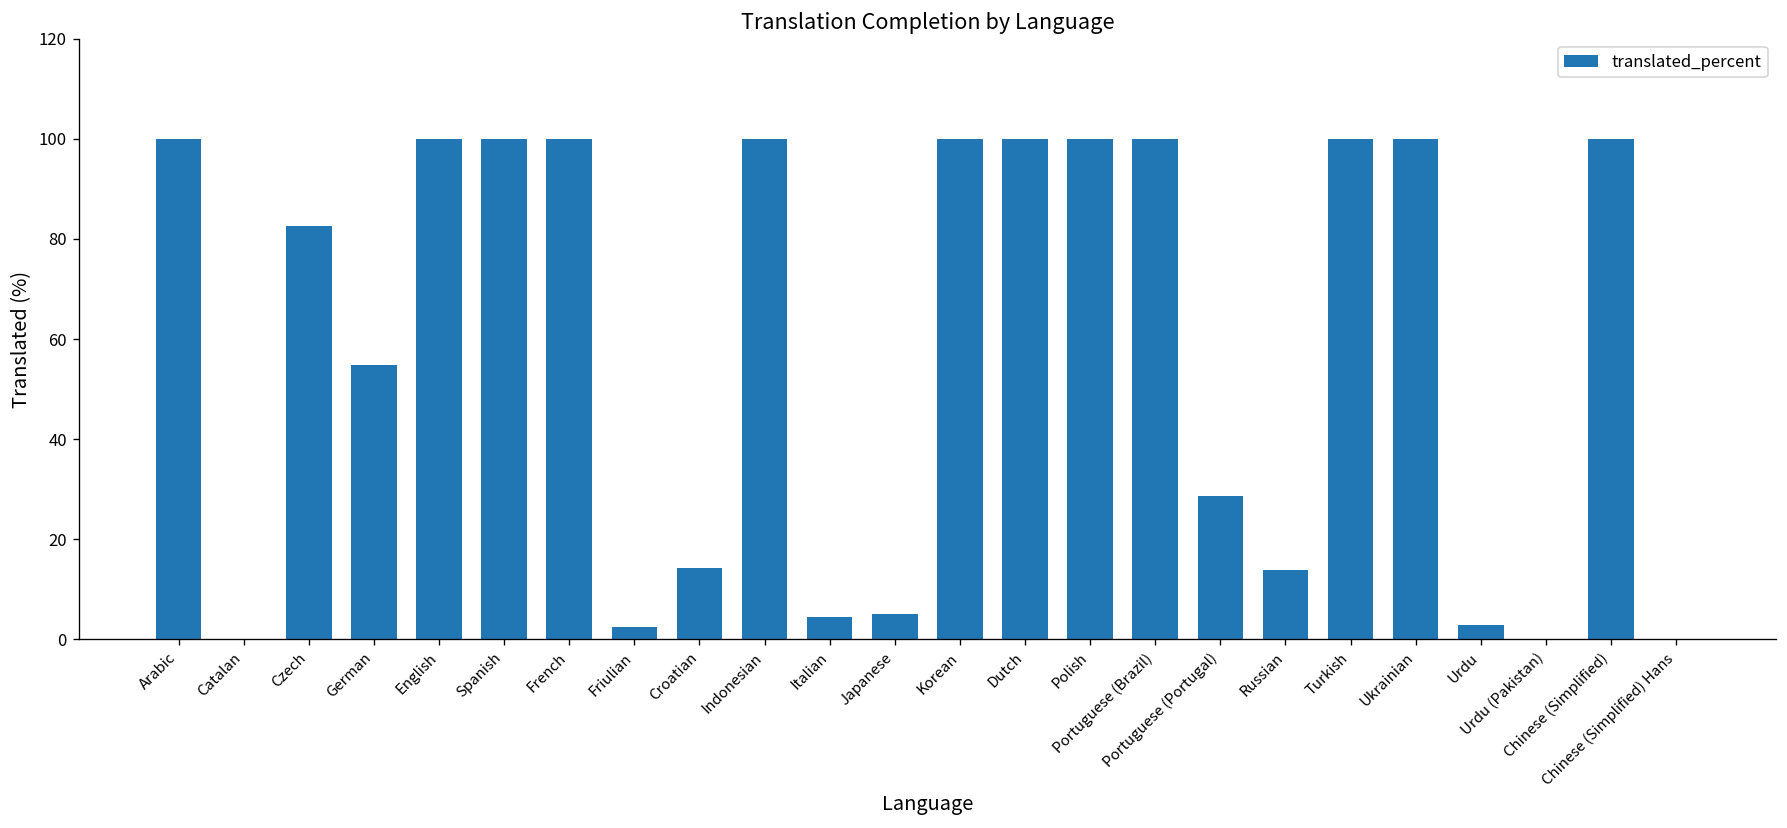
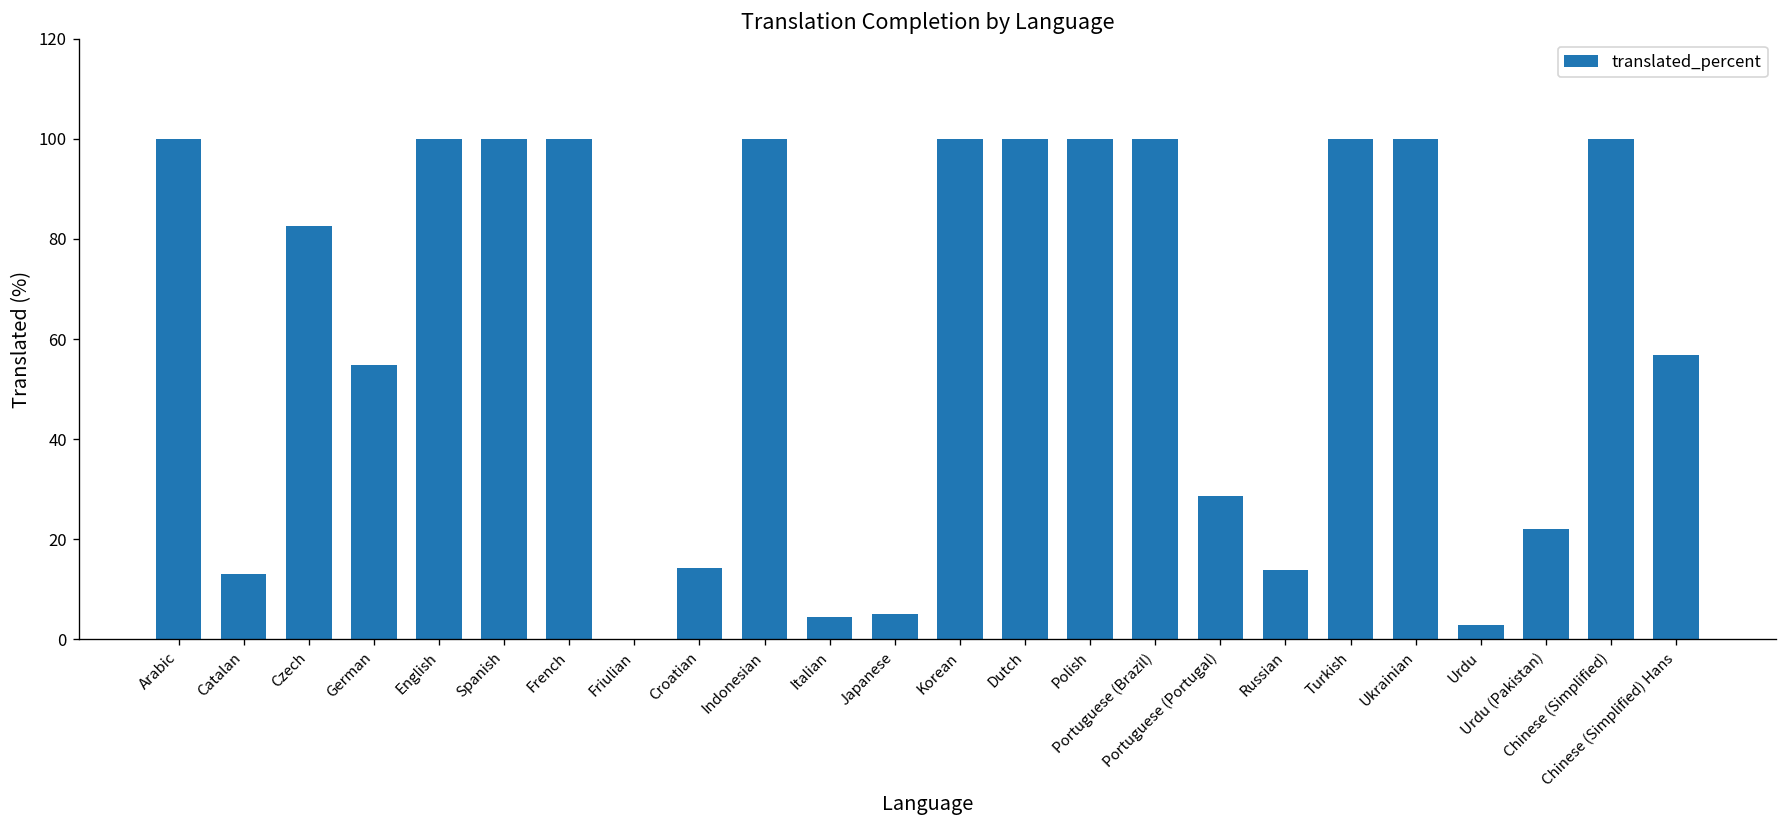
Catalan: 0 -> 13
Friulian: 3 -> 0
Urdu (Pakistan): 0 -> 22
Chinese (Simplified) Hans: 0 -> 57
